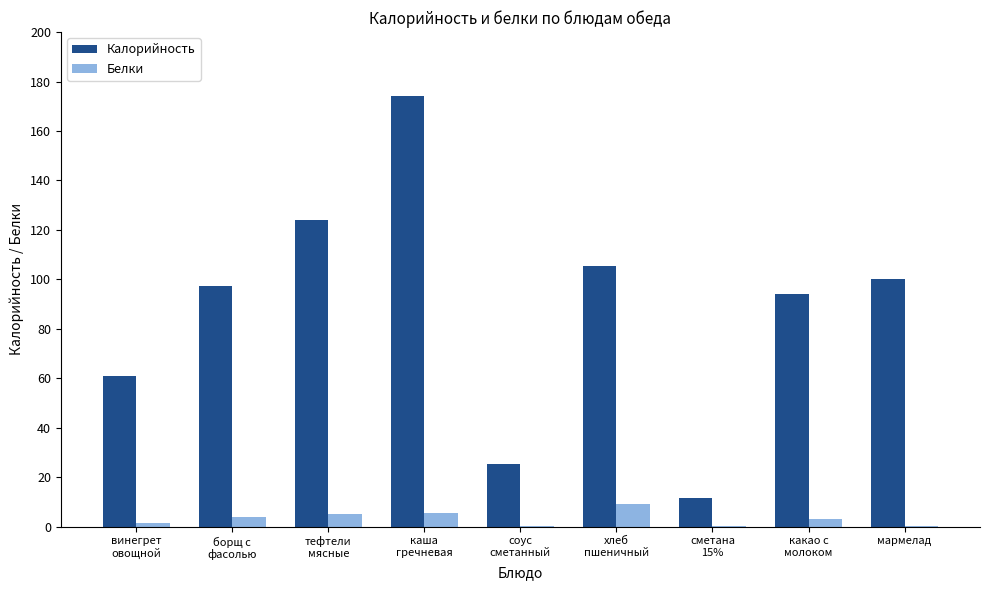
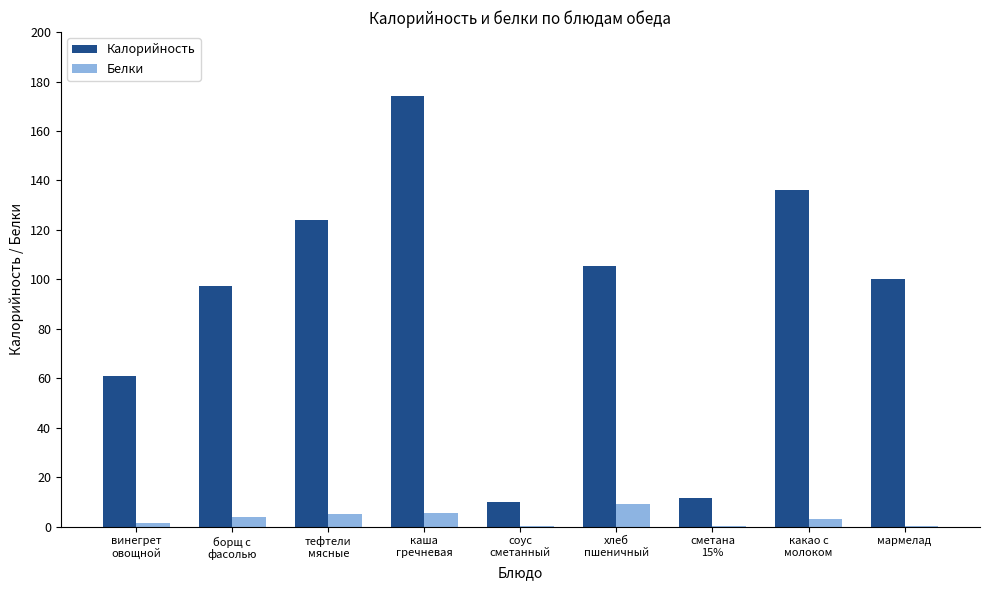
Калорийность, соус сметанный: 25 -> 10
Калорийность, какао с молоком: 94 -> 136
